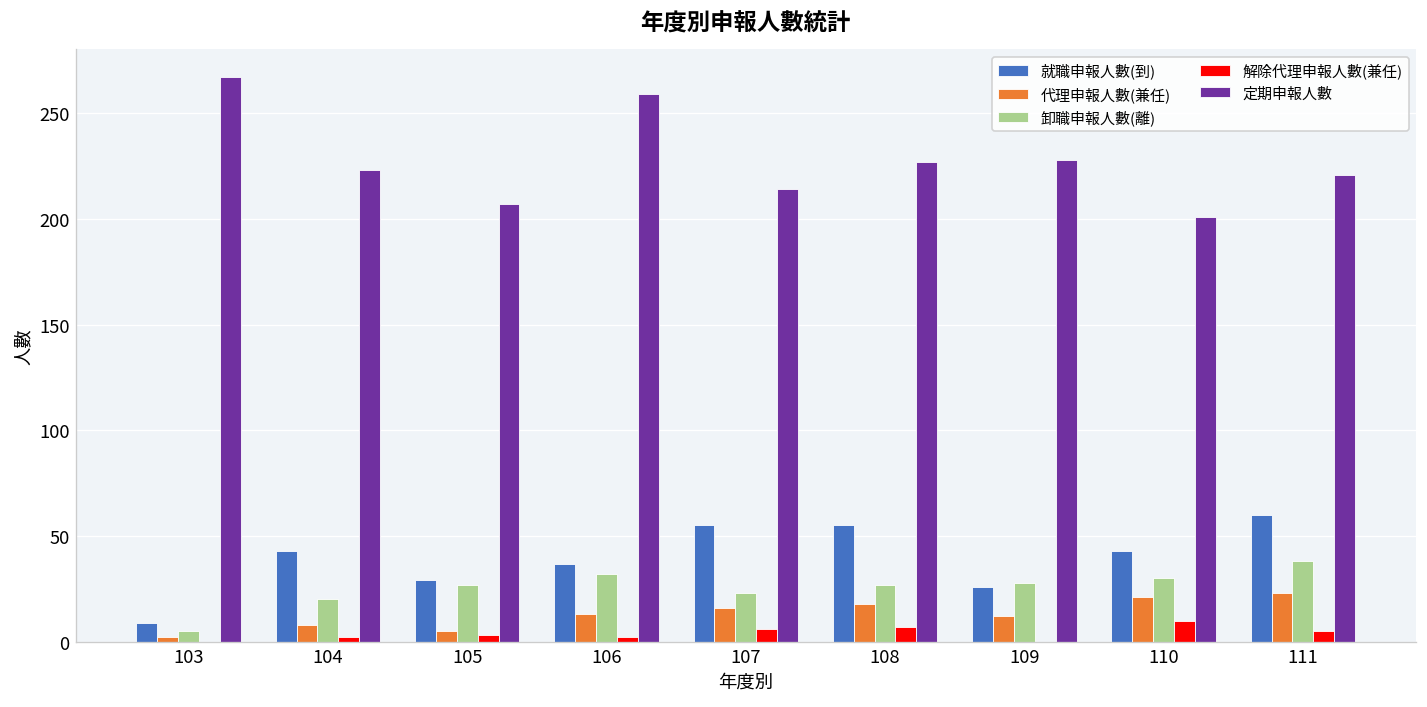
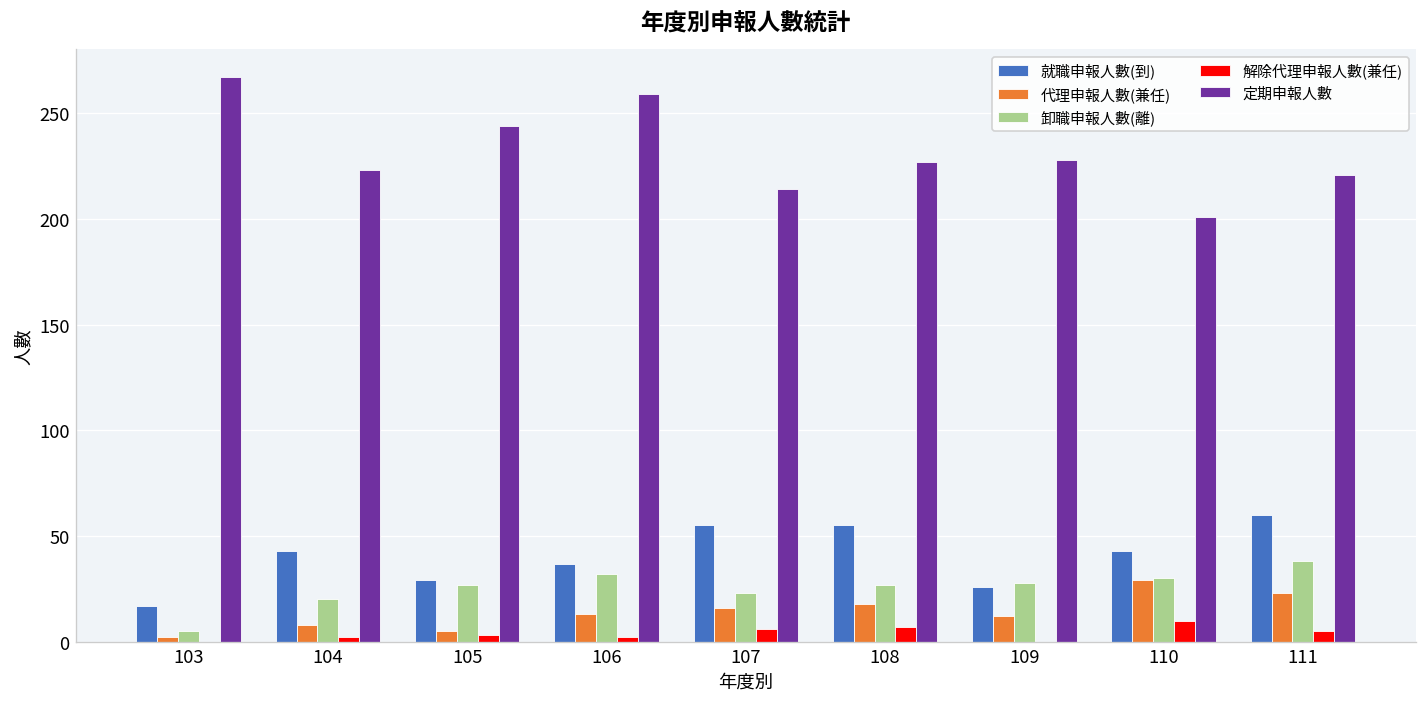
就職申報人數(到), 103: 9 -> 17
定期申報人數, 105: 207 -> 244
代理申報人數(兼任), 110: 21 -> 29
